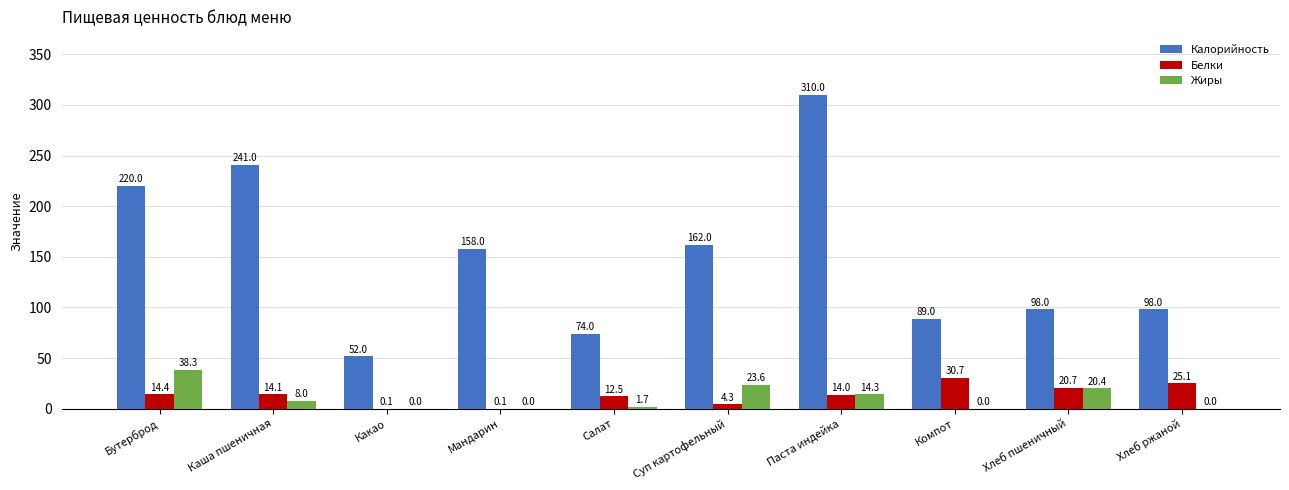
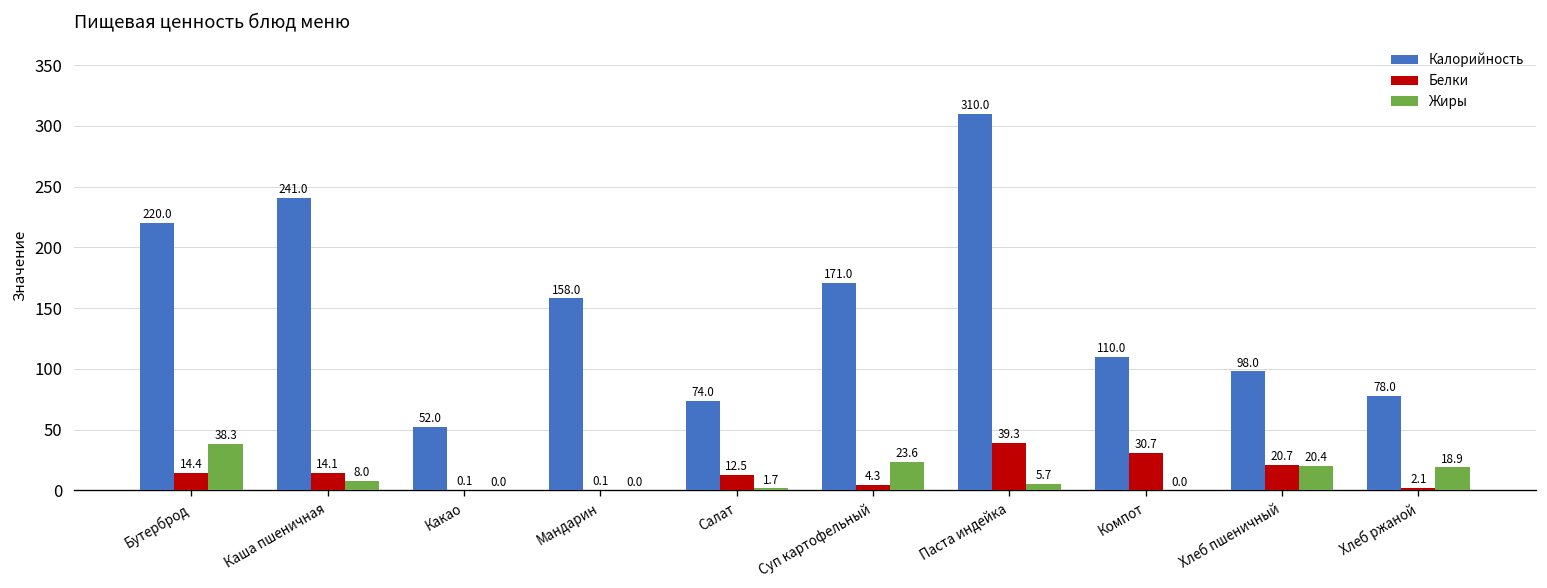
Калорийность, Суп картофельный: 162.0 -> 171.0
Белки, Паста индейка: 14.0 -> 39.3
Жиры, Паста индейка: 14.3 -> 5.7
Калорийность, Компот: 89.0 -> 110.0
Калорийность, Хлеб ржаной: 98.0 -> 78.0
Белки, Хлеб ржаной: 25.1 -> 2.1
Жиры, Хлеб ржаной: 0.0 -> 18.9
